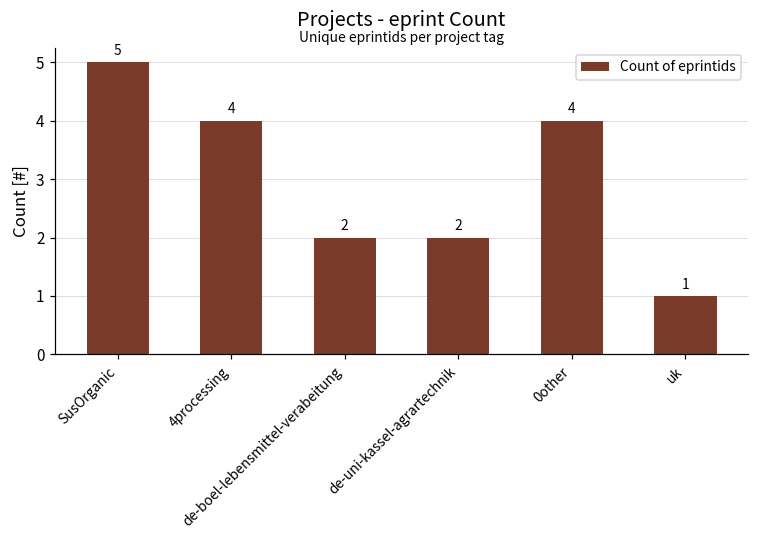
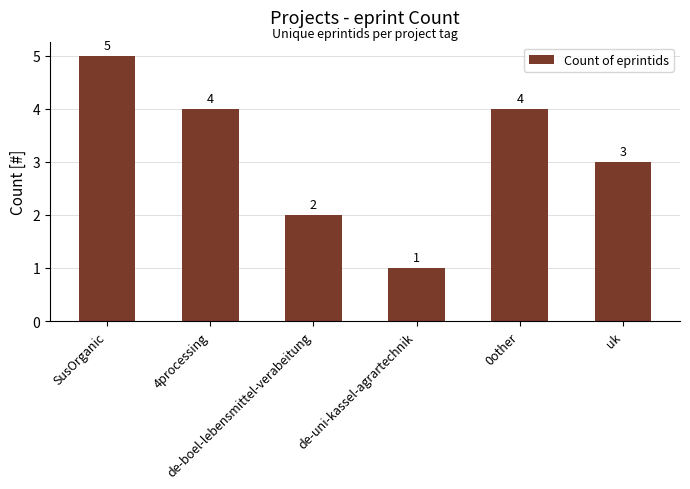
de-uni-kassel-agrartechnik: 2 -> 1
uk: 1 -> 3
